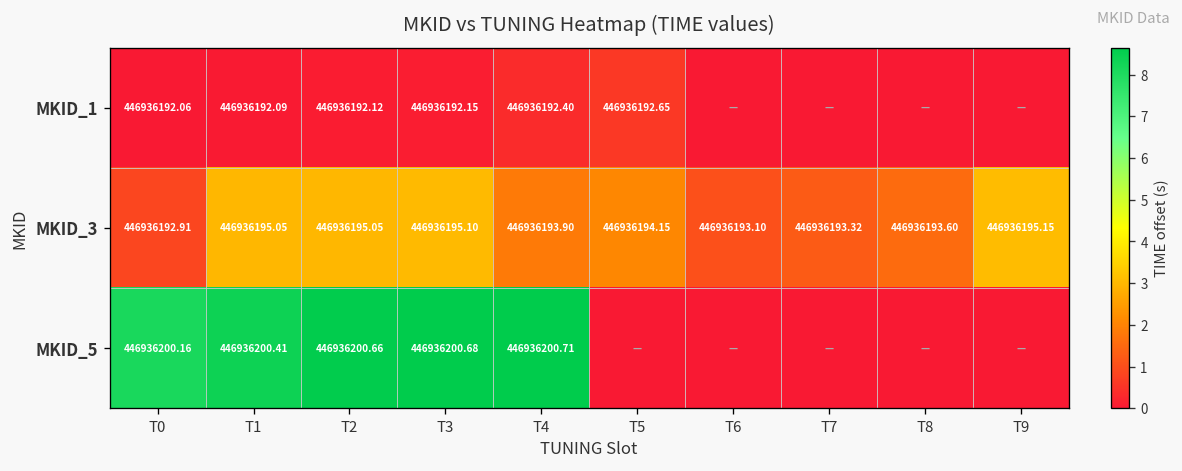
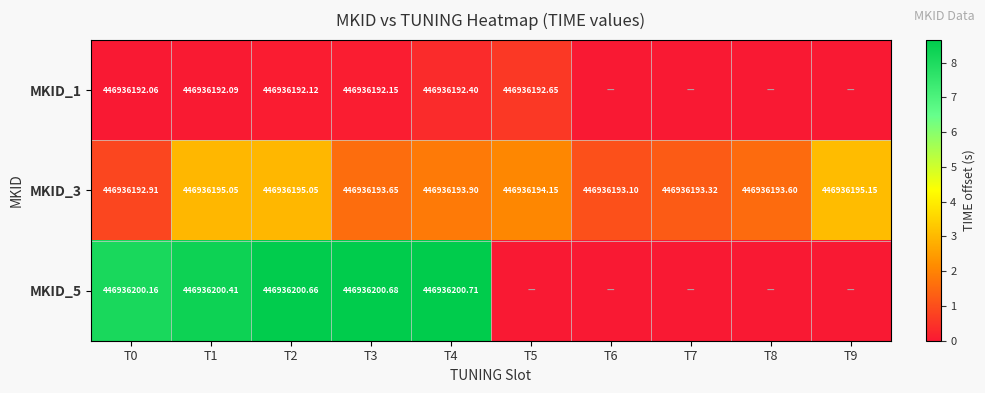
MKID_3, T3: 446936195.10 -> 446936193.65
